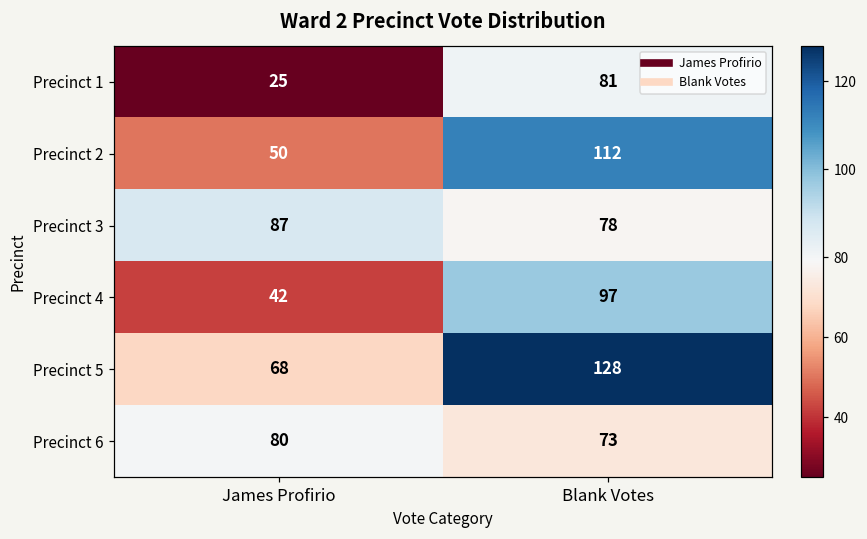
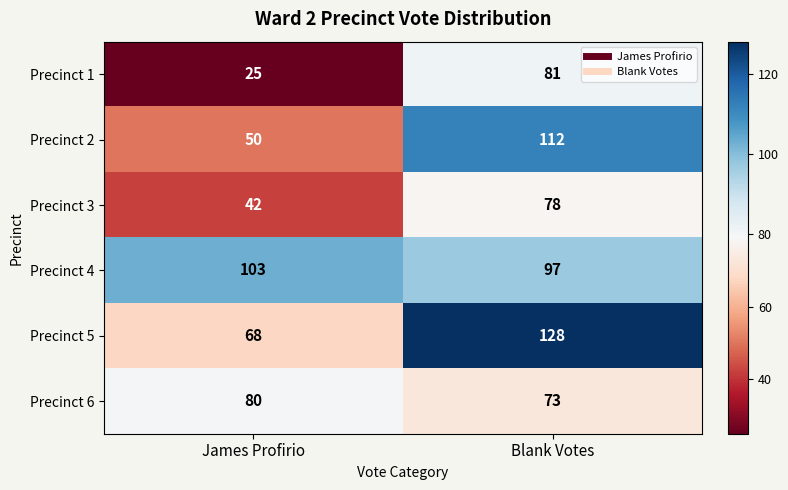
Precinct 3, James Profirio: 87 -> 42
Precinct 4, James Profirio: 42 -> 103
